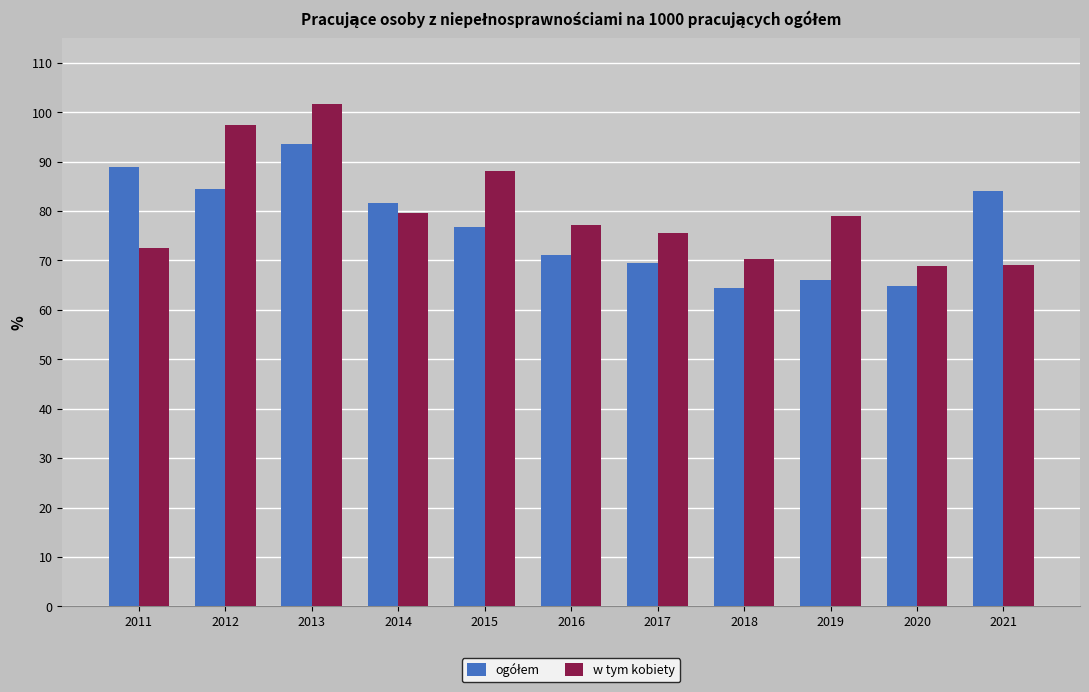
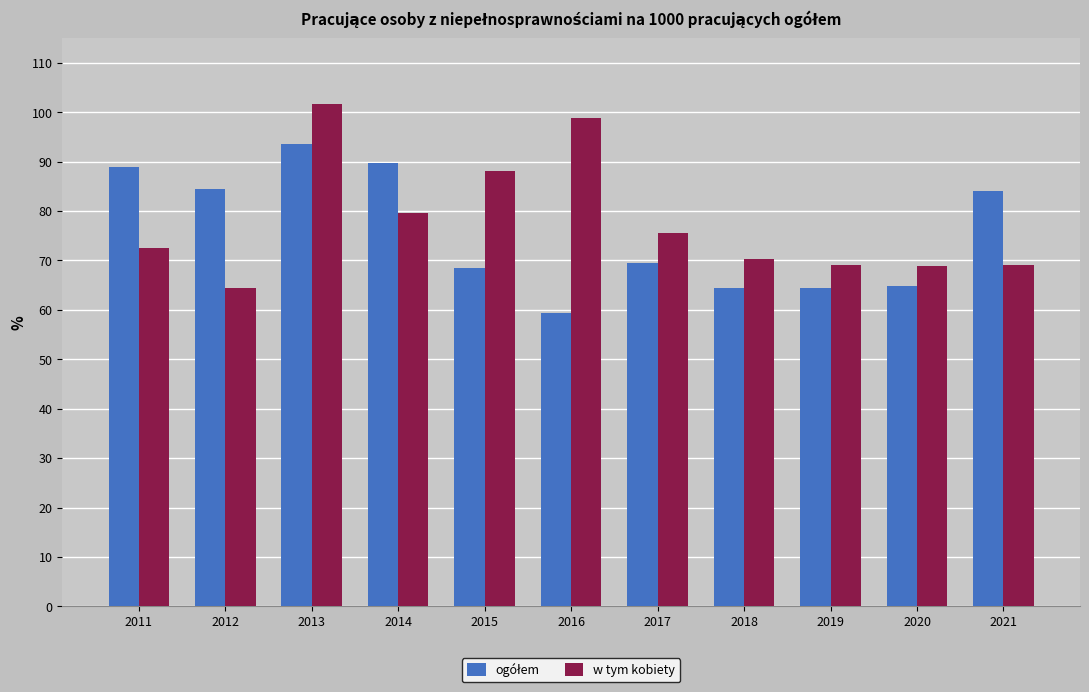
w tym kobiety, 2012: 97 -> 65
ogółem, 2014: 82 -> 90
ogółem, 2015: 77 -> 69
ogółem, 2016: 71 -> 59
w tym kobiety, 2016: 77 -> 99
ogółem, 2019: 66 -> 64
w tym kobiety, 2019: 79 -> 69
